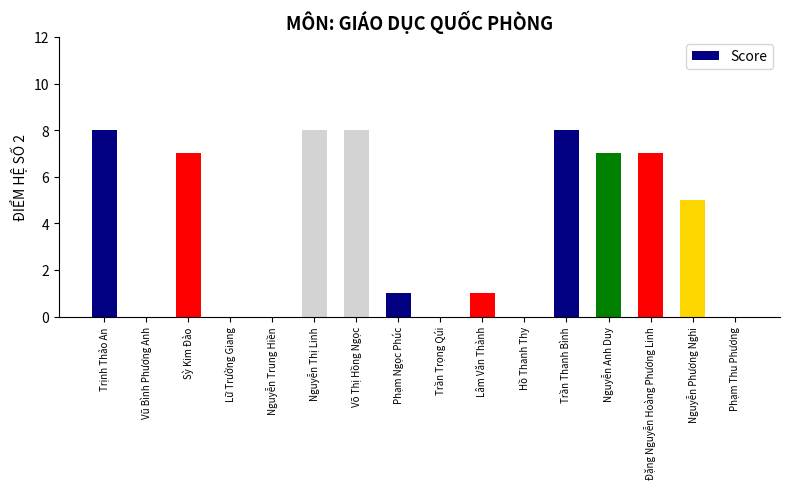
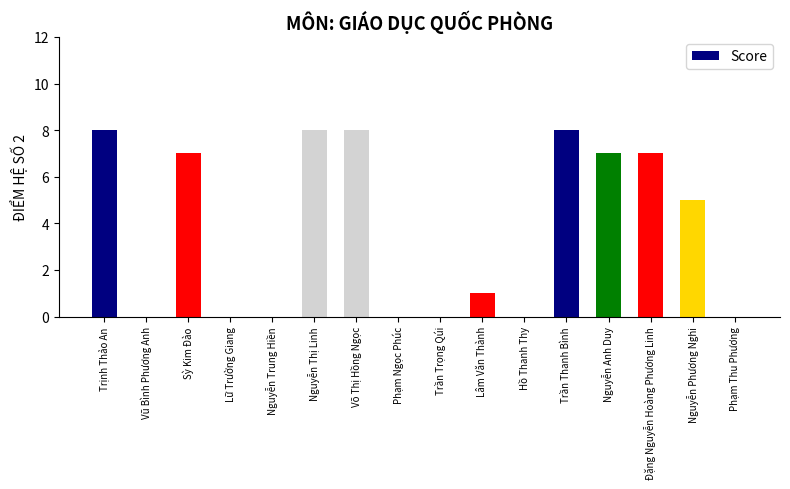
Phạm Ngọc Phúc: 1 -> 0
